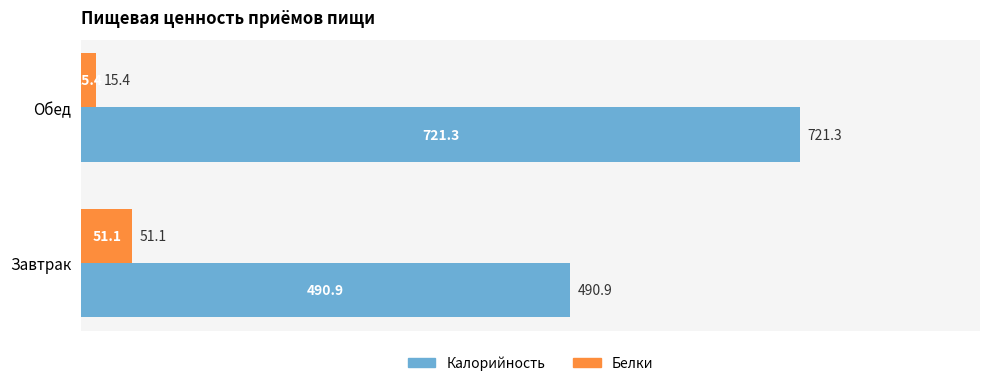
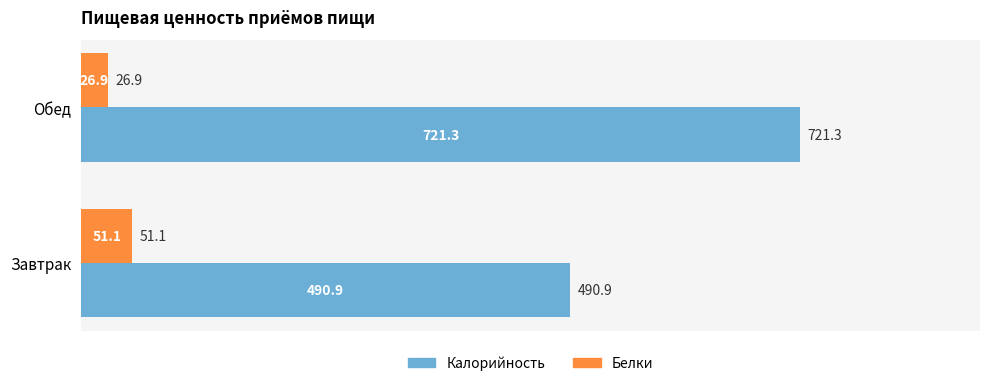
Белки, Обед: 15.4 -> 26.9
